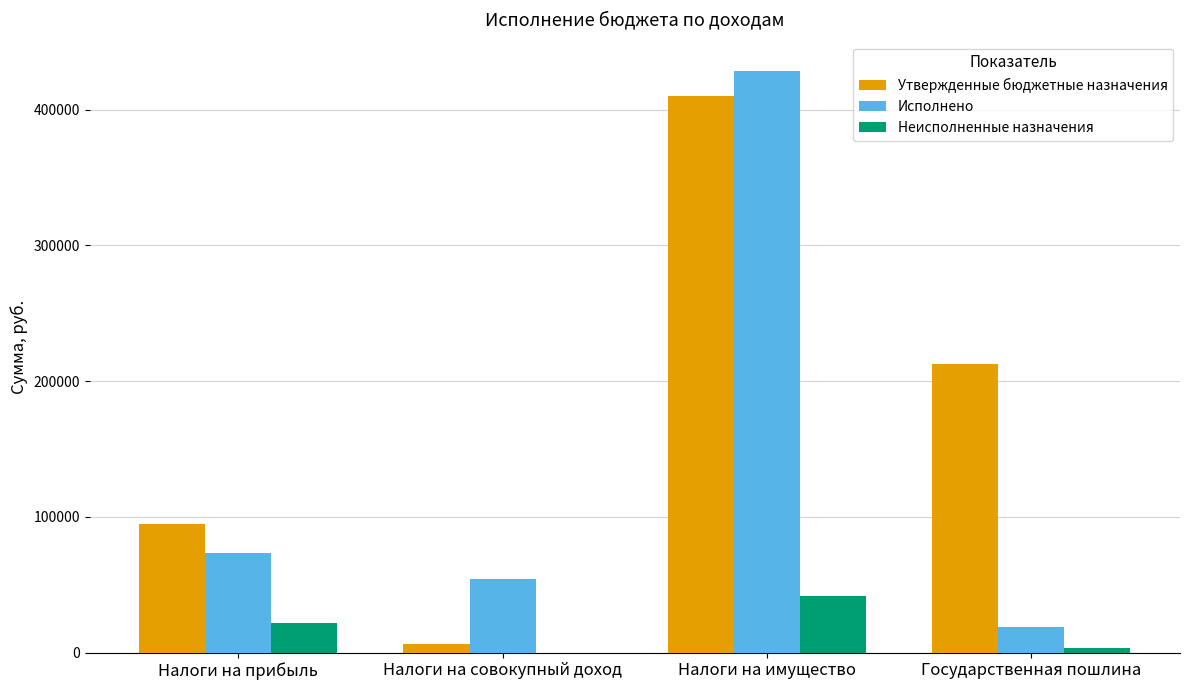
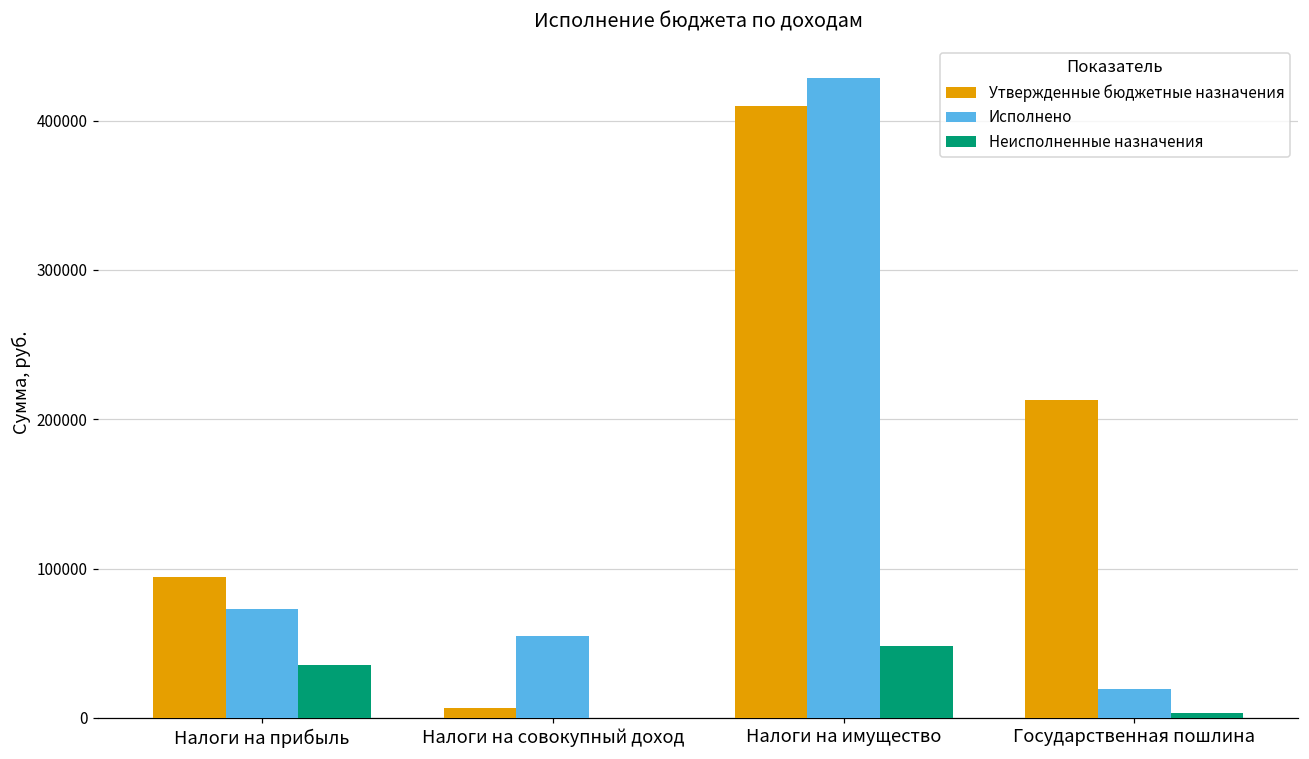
Неисполненные назначения, Налоги на прибыль: 21000 -> 35000
Неисполненные назначения, Налоги на имущество: 42000 -> 48000
